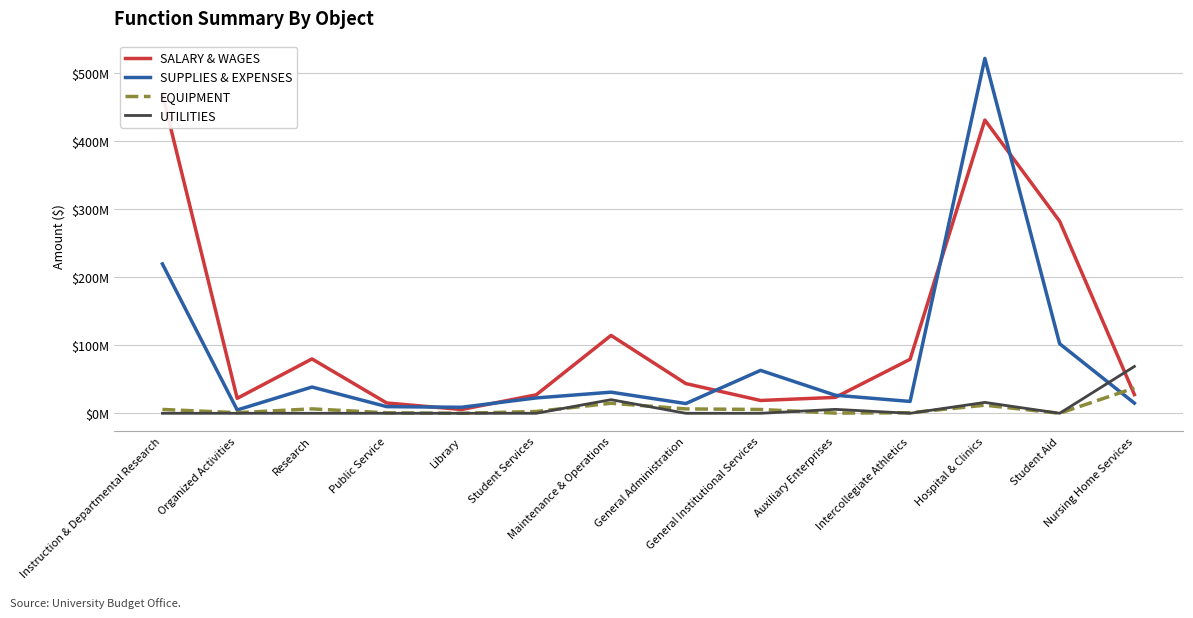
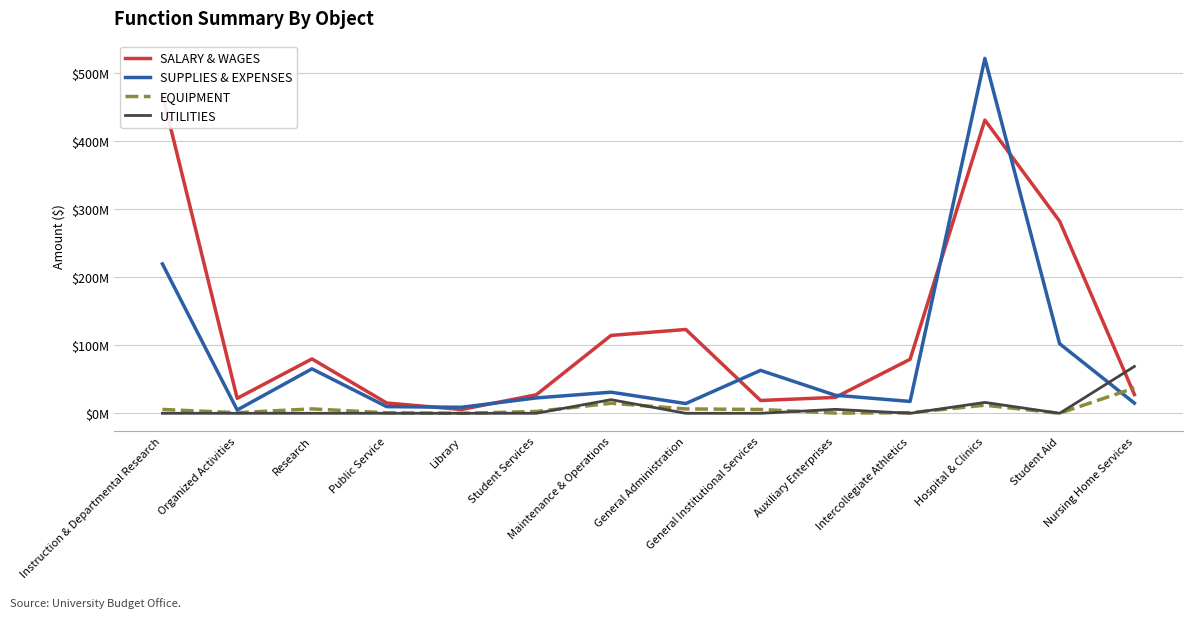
SUPPLIES & EXPENSES, Research: $40000000 -> $70000000
SALARY & WAGES, General Administration: $40000000 -> $120000000
